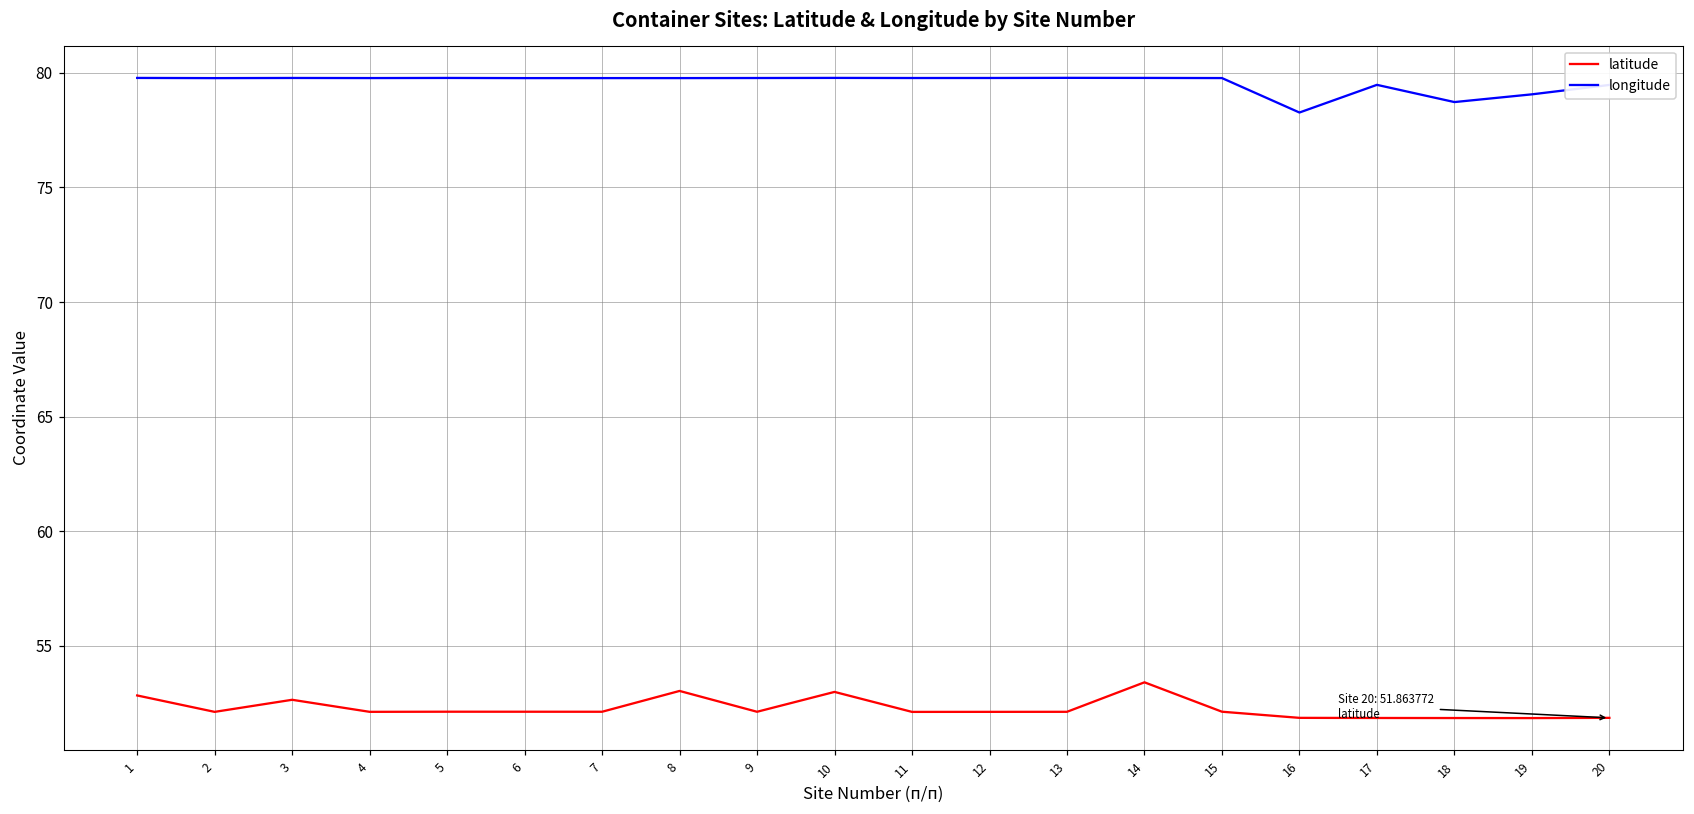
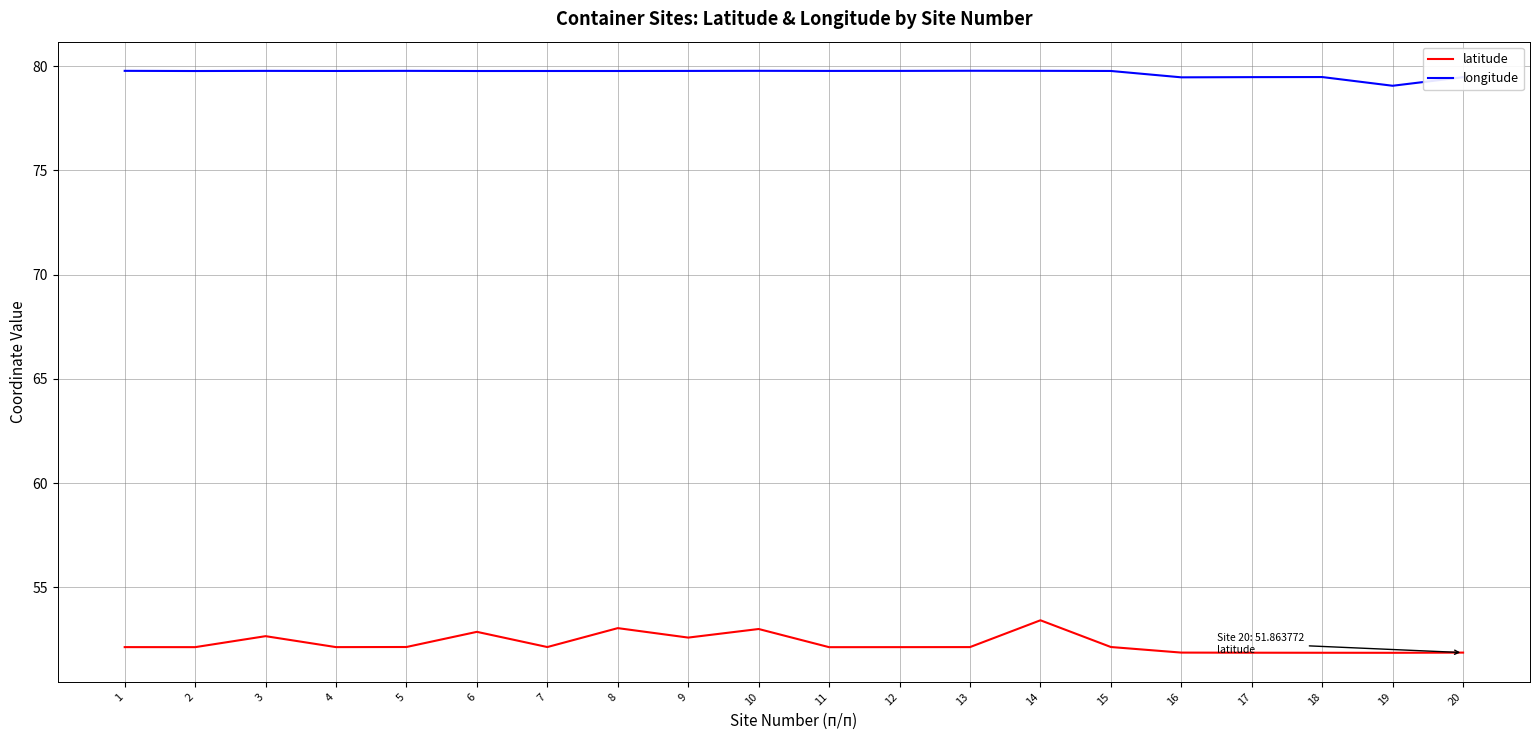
latitude, 1: 52.8 -> 52.1
latitude, 6: 52.1 -> 52.9
latitude, 9: 52.1 -> 52.6
longitude, 16: 78.3 -> 79.5
longitude, 18: 78.7 -> 79.5
